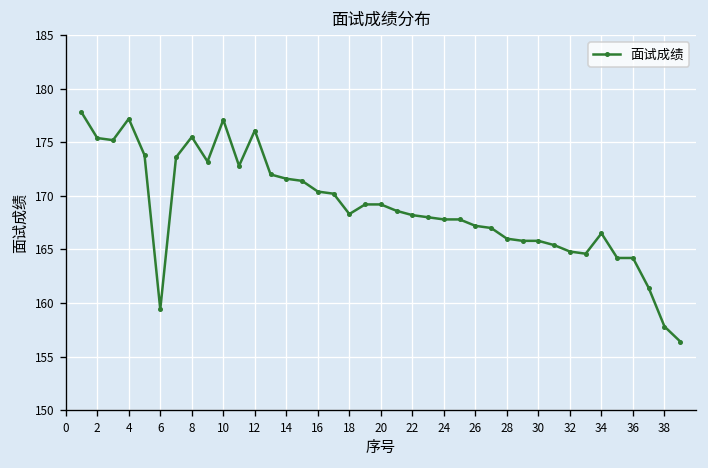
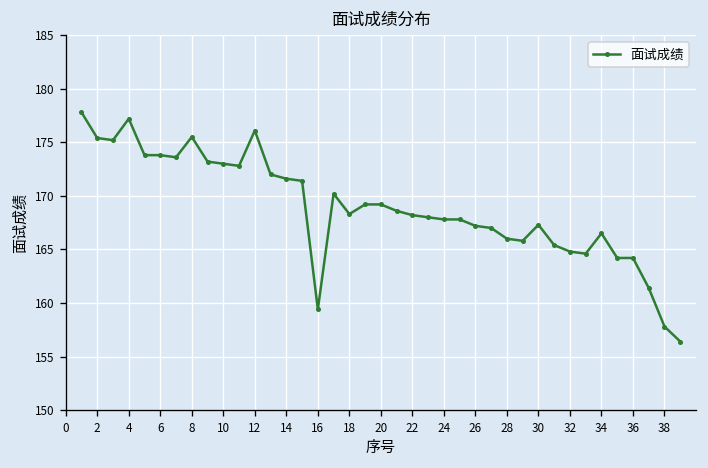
6: 159 -> 174
10: 177 -> 173
16: 170 -> 159
30: 166 -> 167
